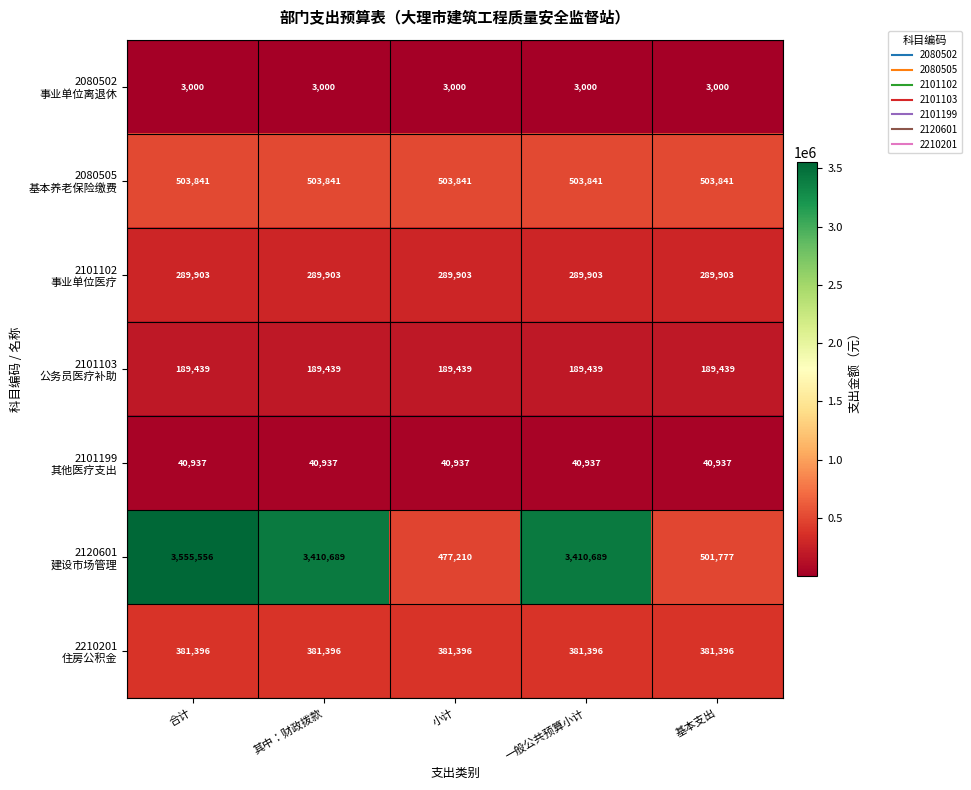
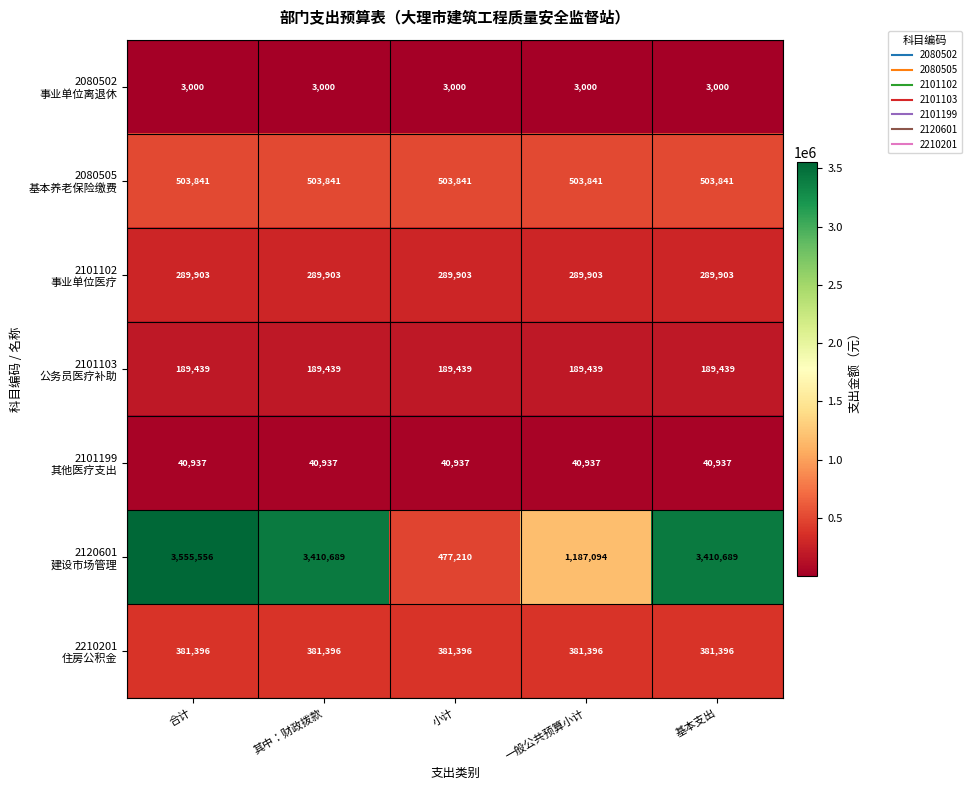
2120601 建设市场管理, 一般公共预算小计: 3,410,689 -> 1,187,094
2120601 建设市场管理, 基本支出: 501,777 -> 3,410,689
